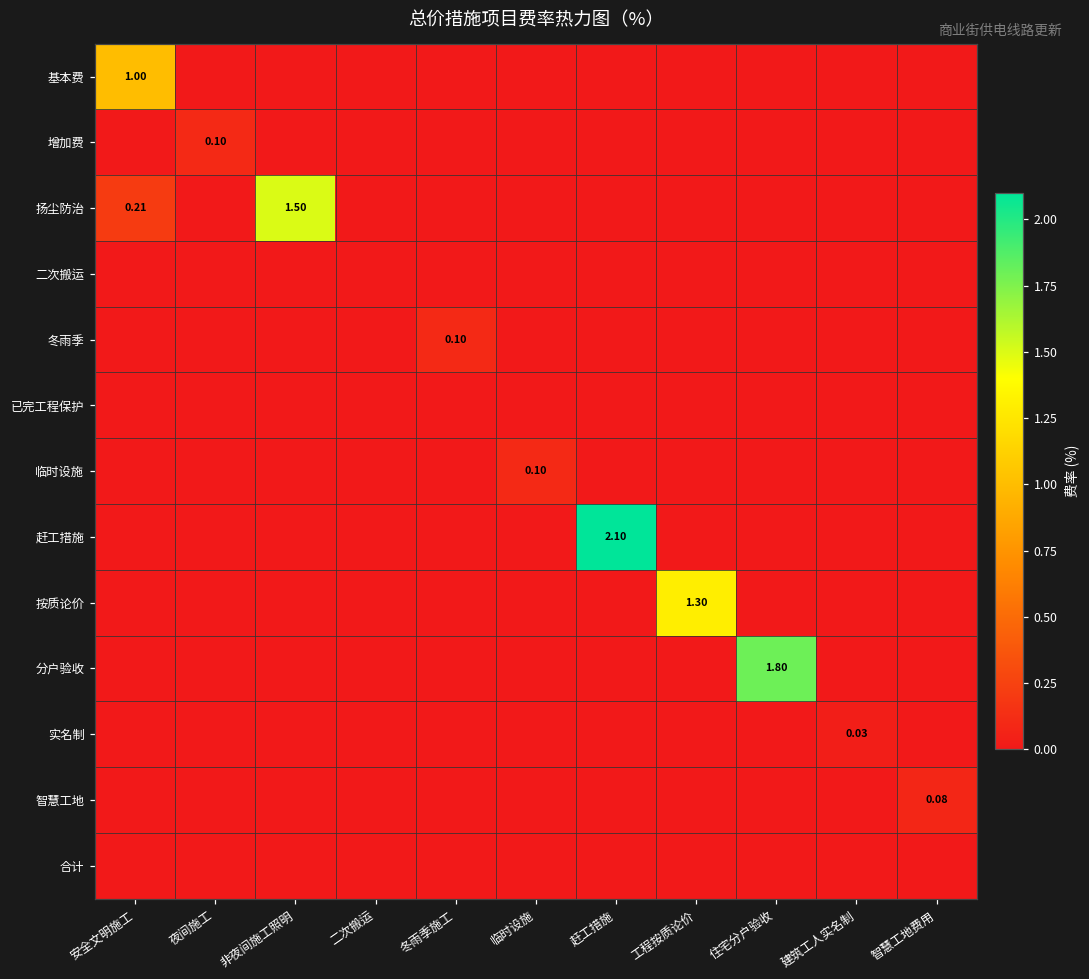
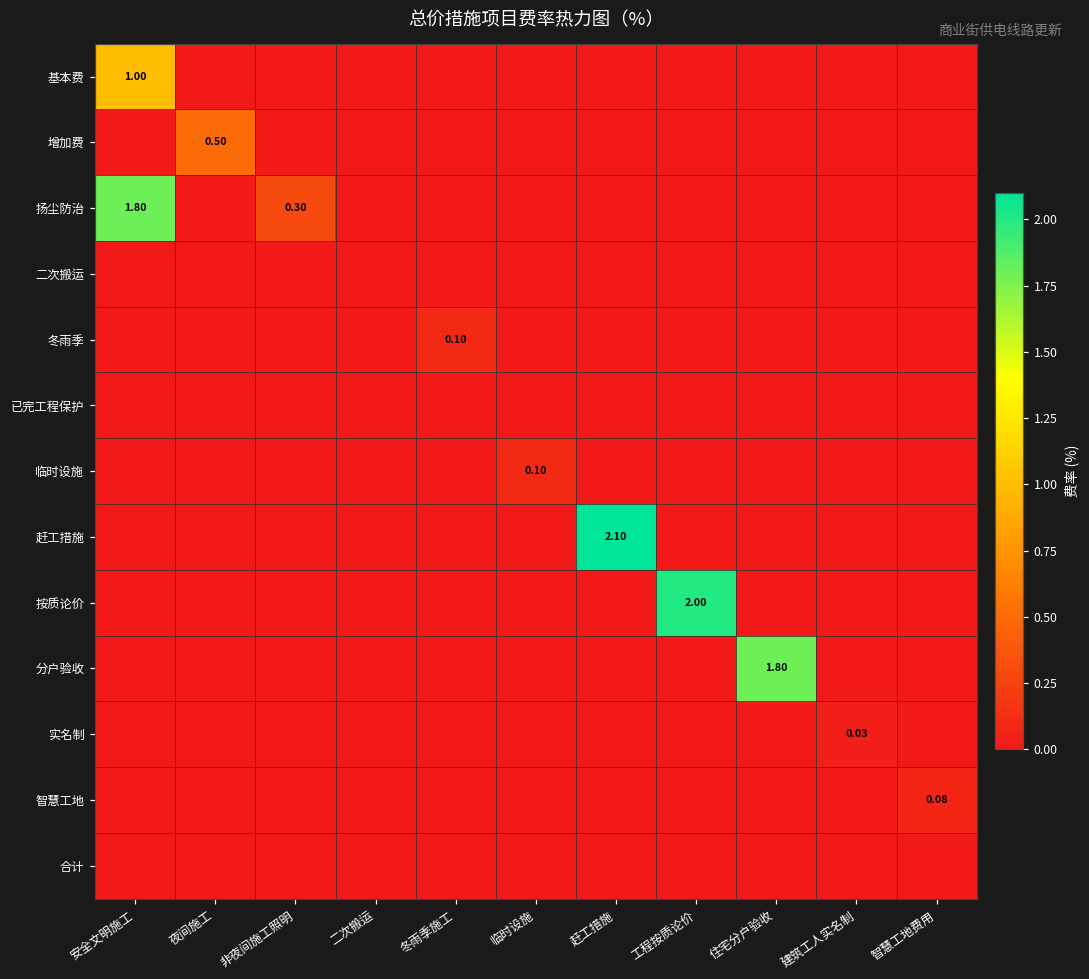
增加费, 夜间施工: 0.10 -> 0.50
扬尘防治, 安全文明施工: 0.21 -> 1.80
扬尘防治, 非夜间施工照明: 1.50 -> 0.30
按质论价, 工程按质论价: 1.30 -> 2.00
